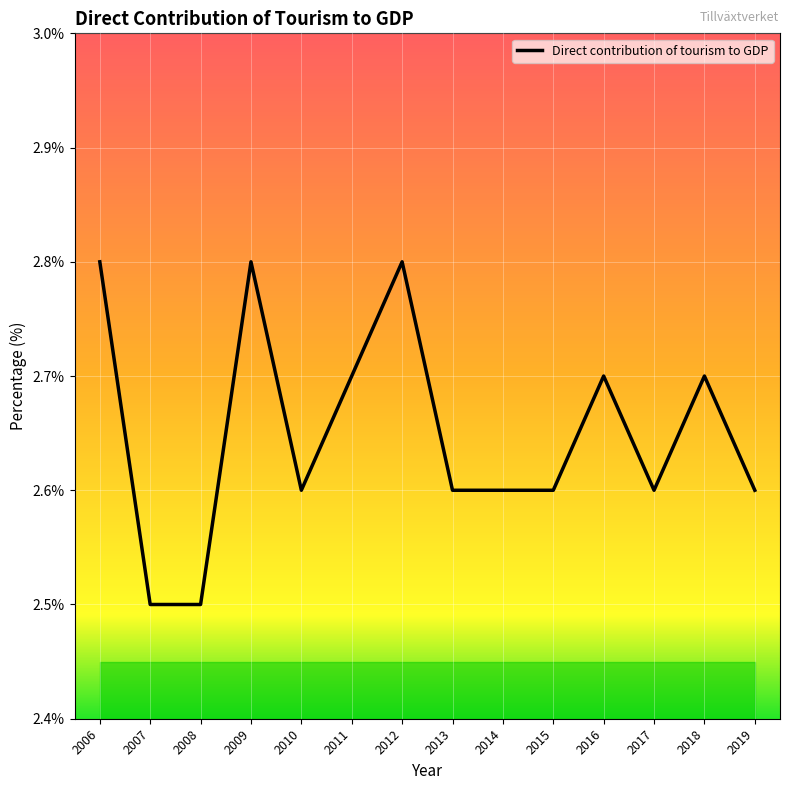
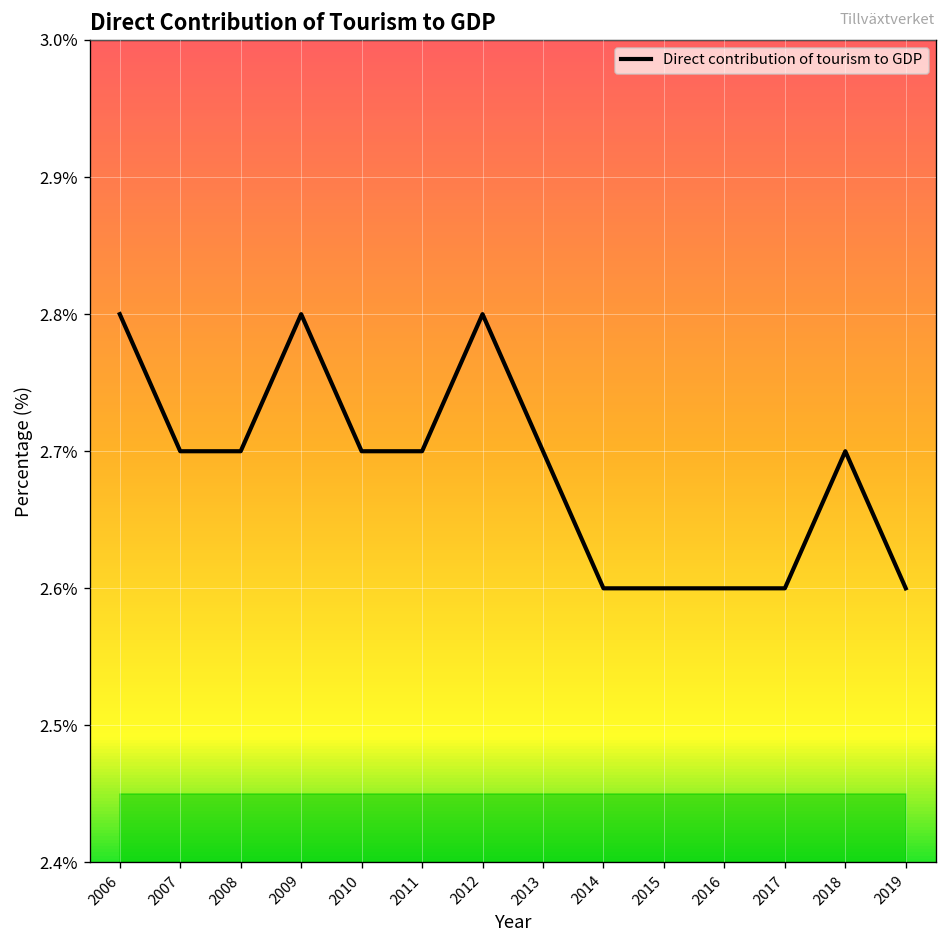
Direct contribution of tourism to GDP, 2007: 2.5% -> 2.7%
Direct contribution of tourism to GDP, 2008: 2.5% -> 2.7%
Direct contribution of tourism to GDP, 2010: 2.6% -> 2.7%
Direct contribution of tourism to GDP, 2013: 2.6% -> 2.7%
Direct contribution of tourism to GDP, 2016: 2.7% -> 2.6%
